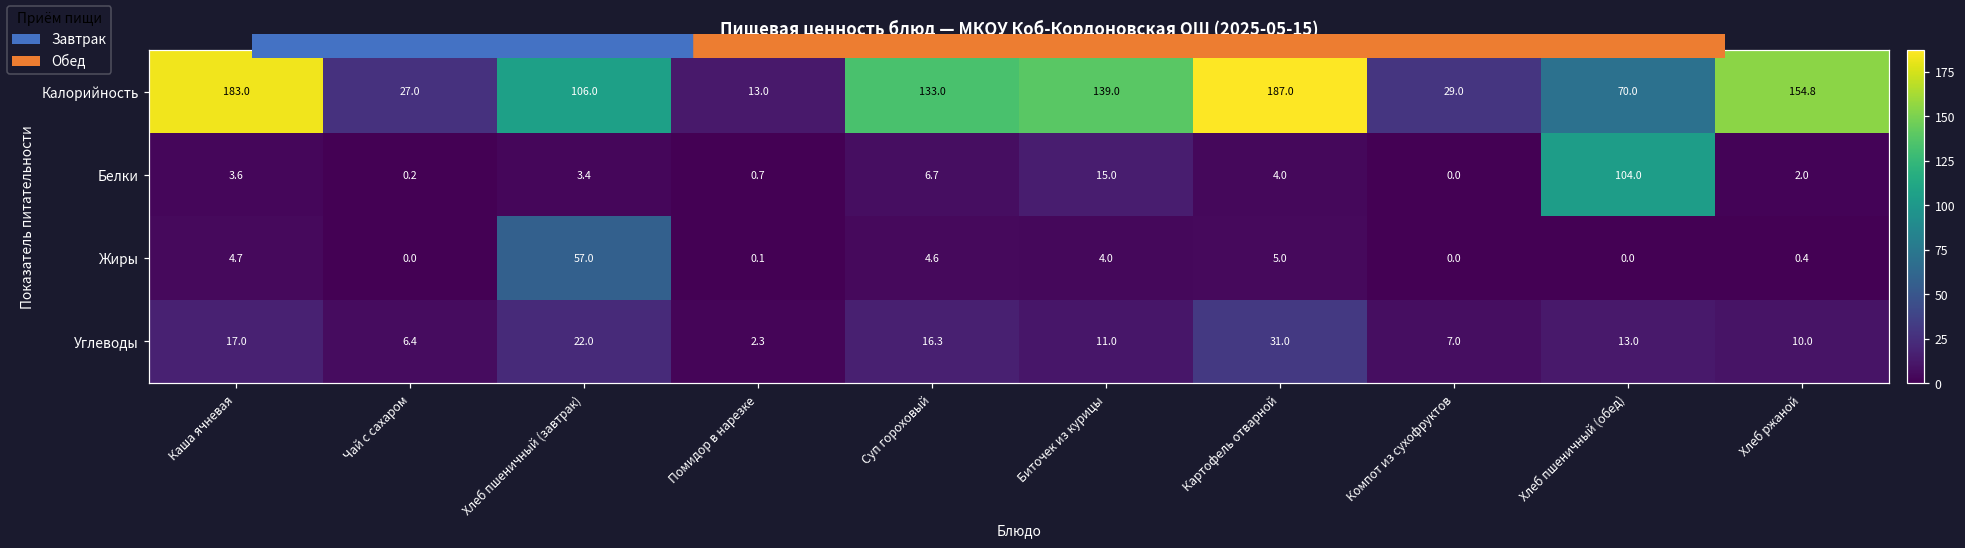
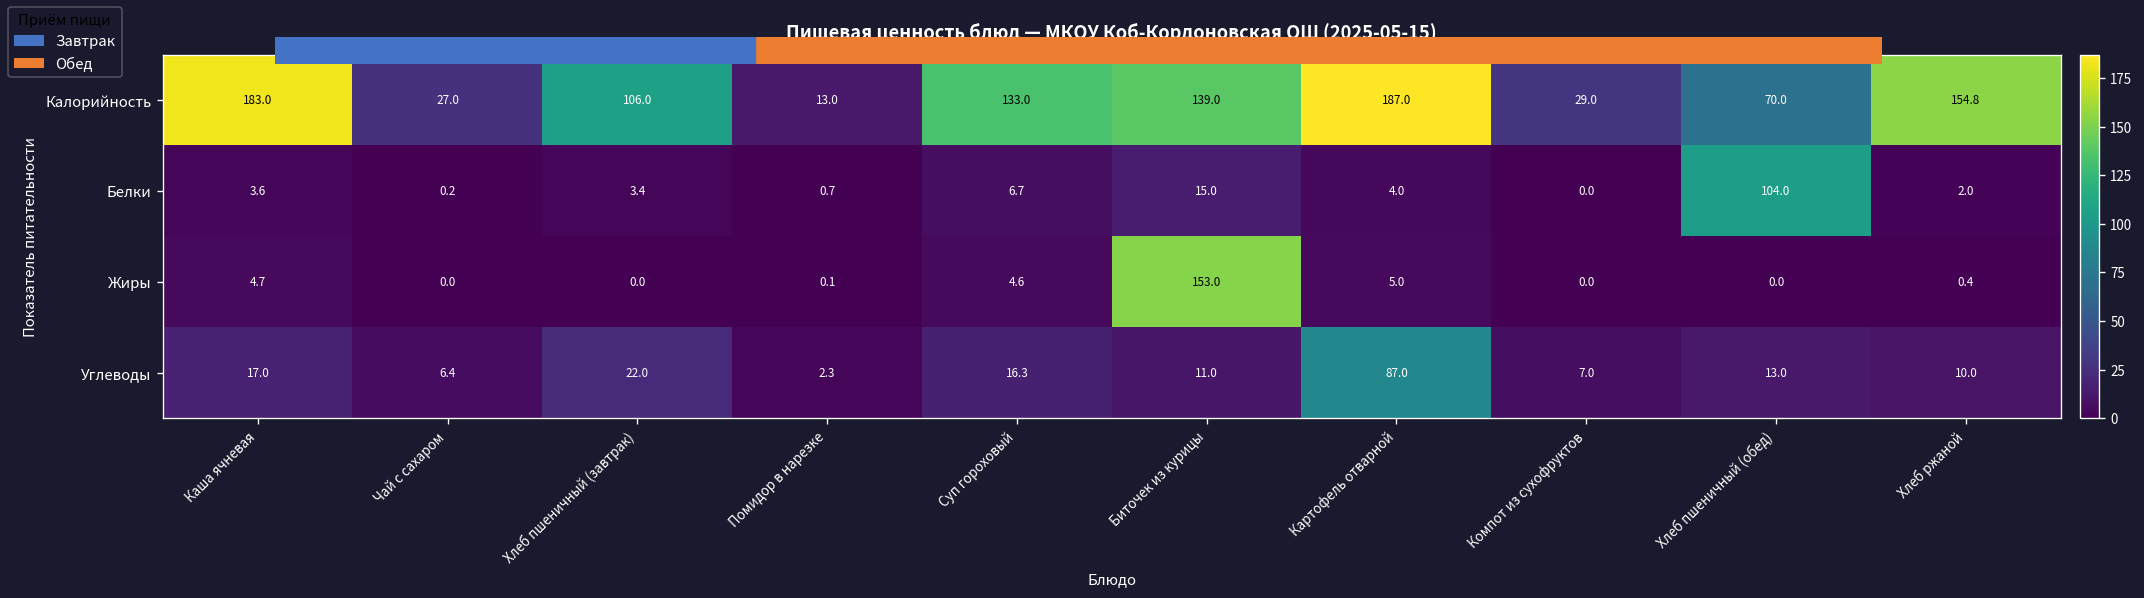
Жиры, Хлеб пшеничный (завтрак): 57.0 -> 0.0
Жиры, Биточек из курицы: 4.0 -> 153.0
Углеводы, Картофель отварной: 31.0 -> 87.0
